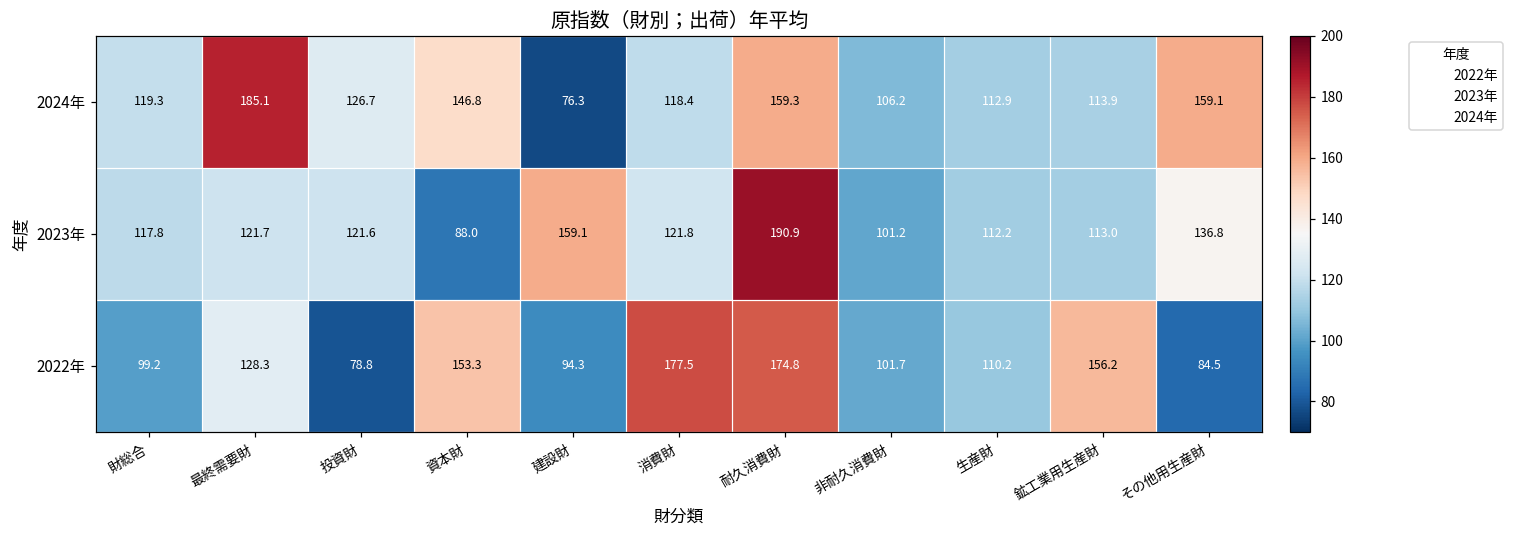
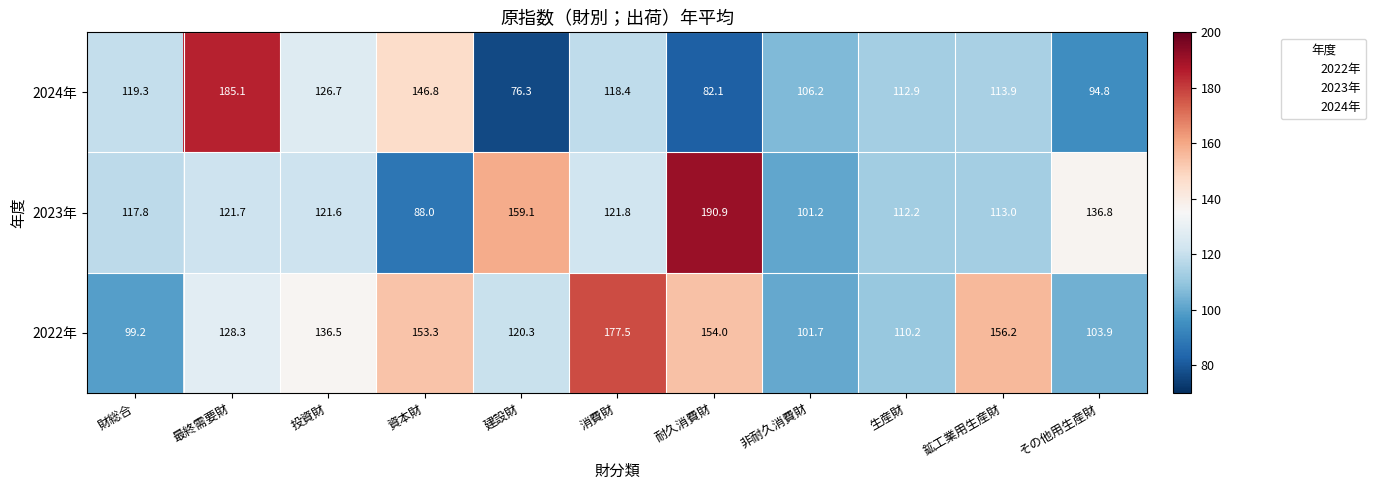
2024年, 耐久消費財: 159.3 -> 82.1
2024年, その他用生産財: 159.1 -> 94.8
2022年, 投資財: 78.8 -> 136.5
2022年, 建設財: 94.3 -> 120.3
2022年, 耐久消費財: 174.8 -> 154.0
2022年, その他用生産財: 84.5 -> 103.9
